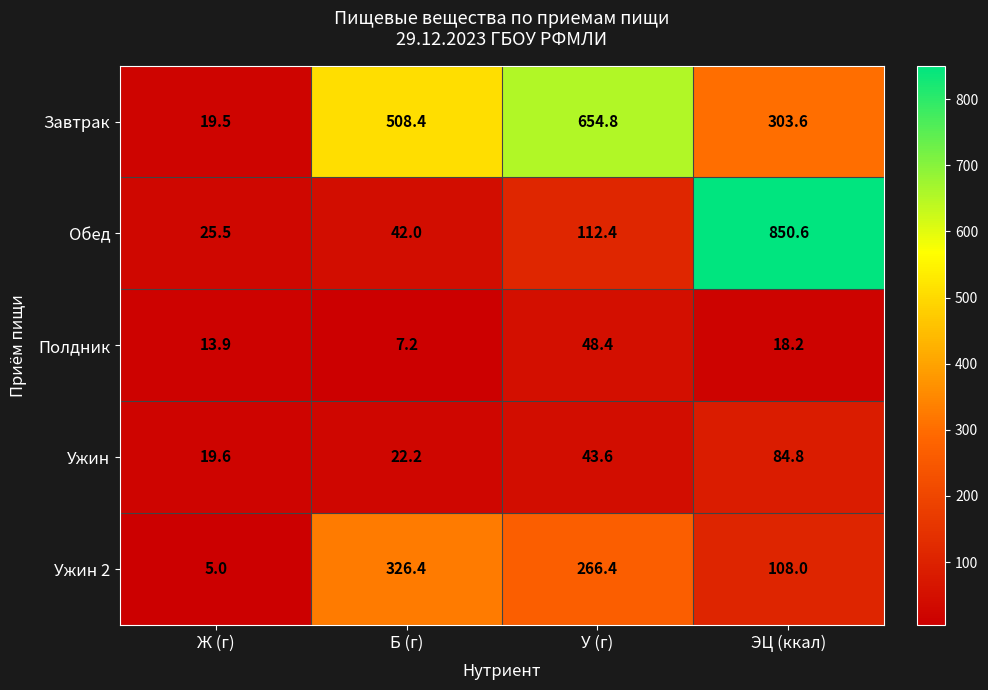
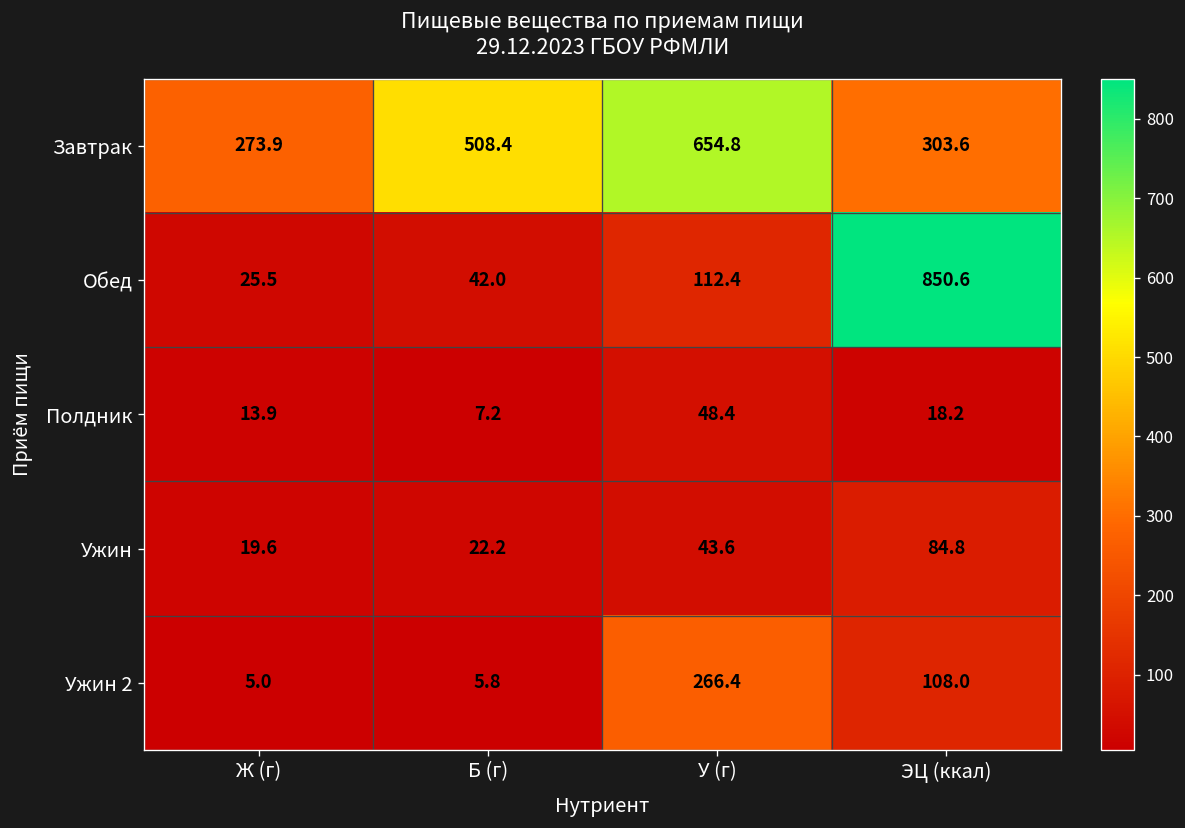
Завтрак, Ж (г): 19.5 -> 273.9
Ужин 2, Б (г): 326.4 -> 5.8
